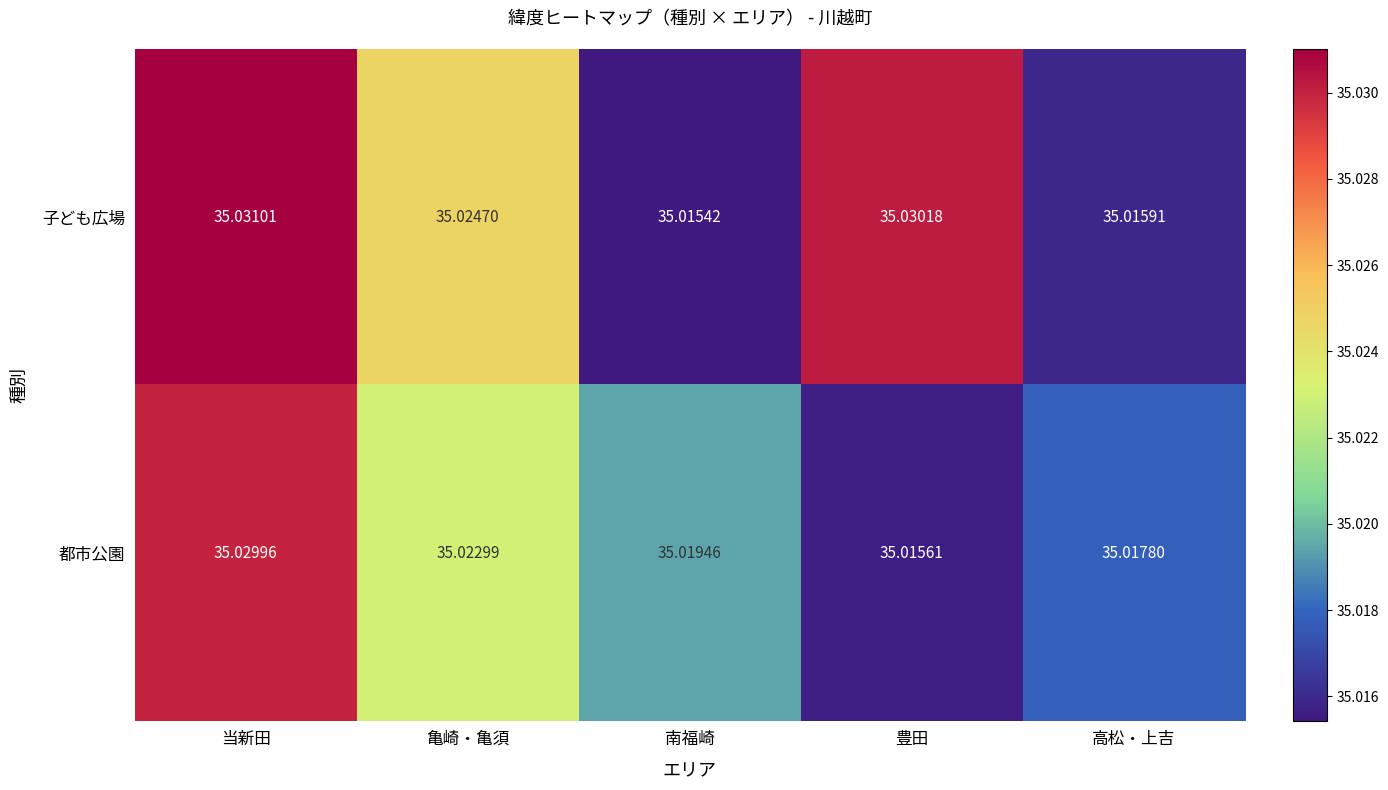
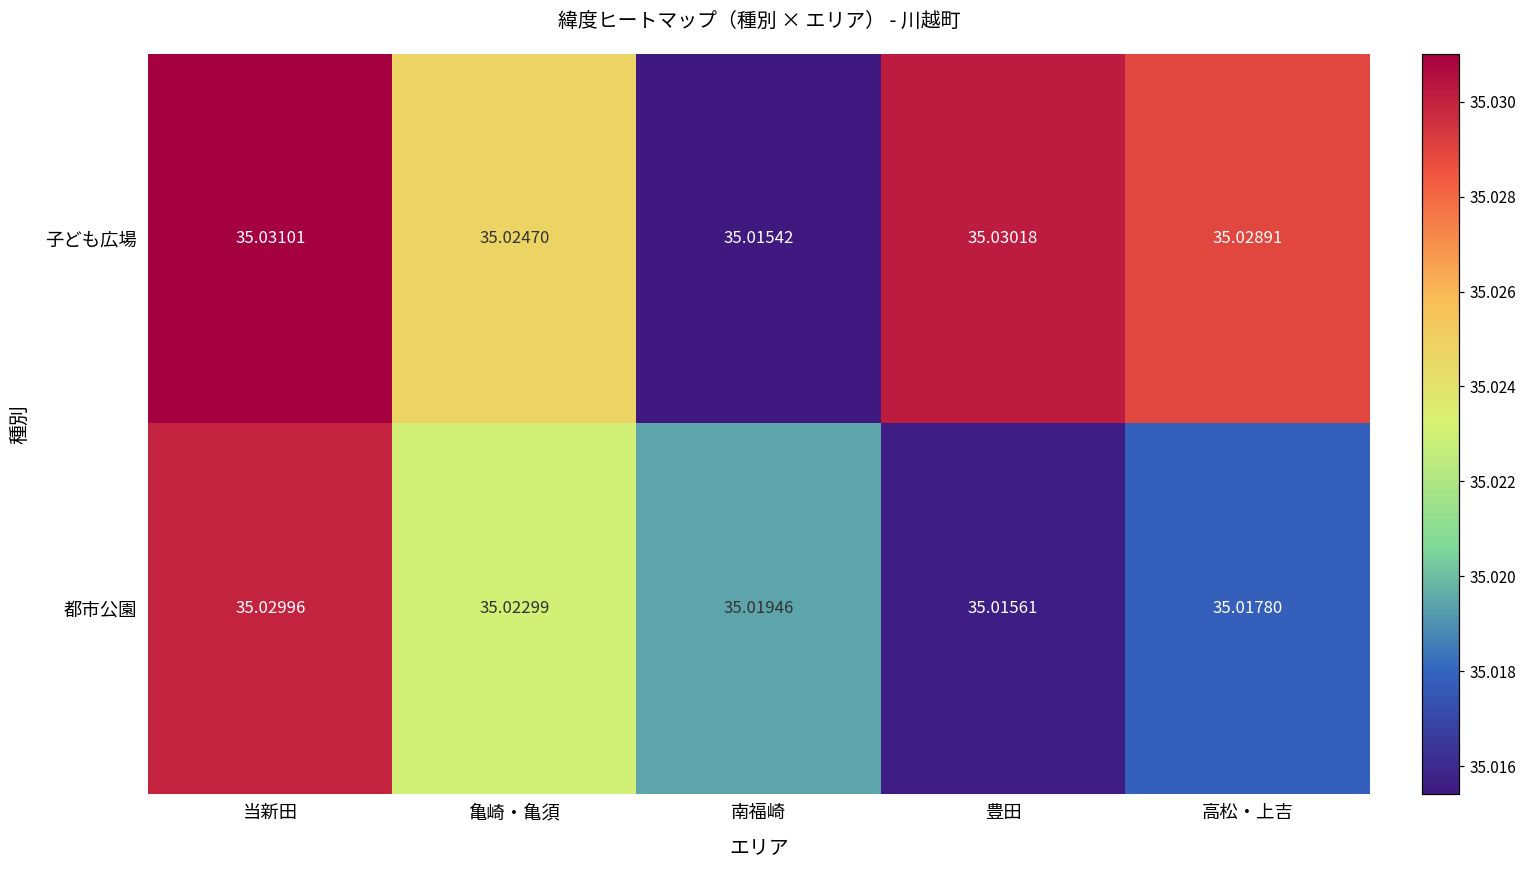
子ども広場, 高松・上吉: 35.01591 -> 35.02891
